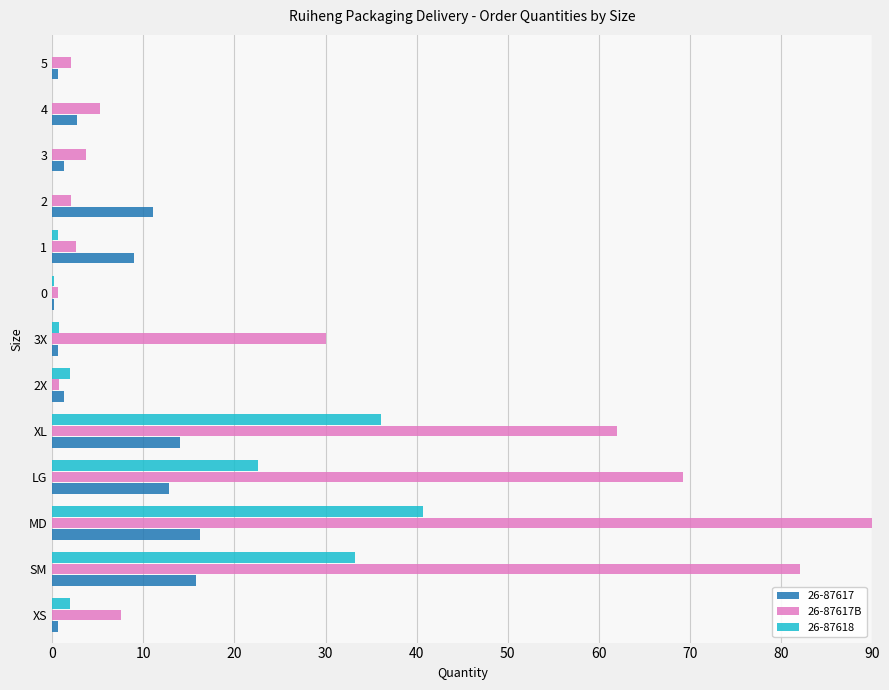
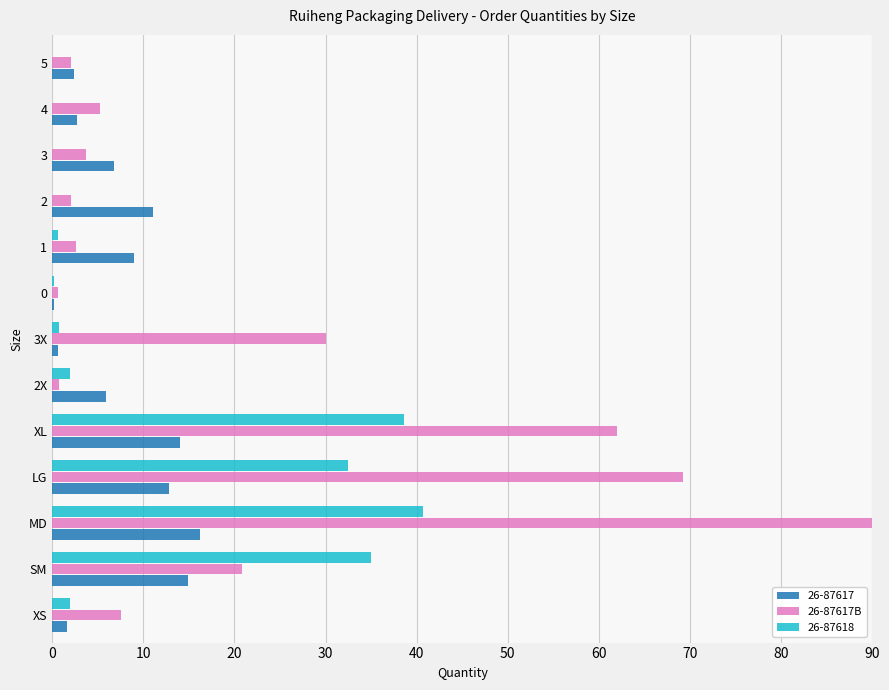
26-87617, 5: 1 -> 2
26-87617, 3: 1 -> 7
26-87617, 2X: 1 -> 6
26-87618, XL: 36 -> 39
26-87618, LG: 23 -> 32
26-87618, SM: 33 -> 35
26-87617B, SM: 82 -> 21
26-87617, SM: 16 -> 15
26-87617, XS: 1 -> 2
